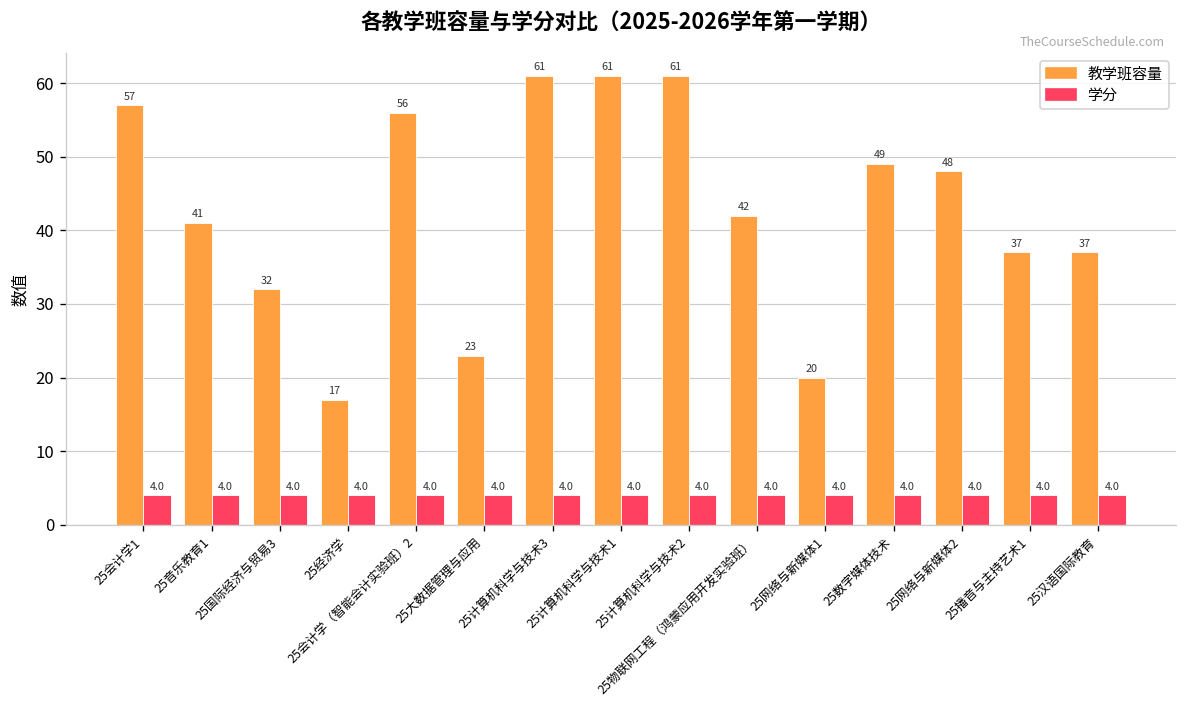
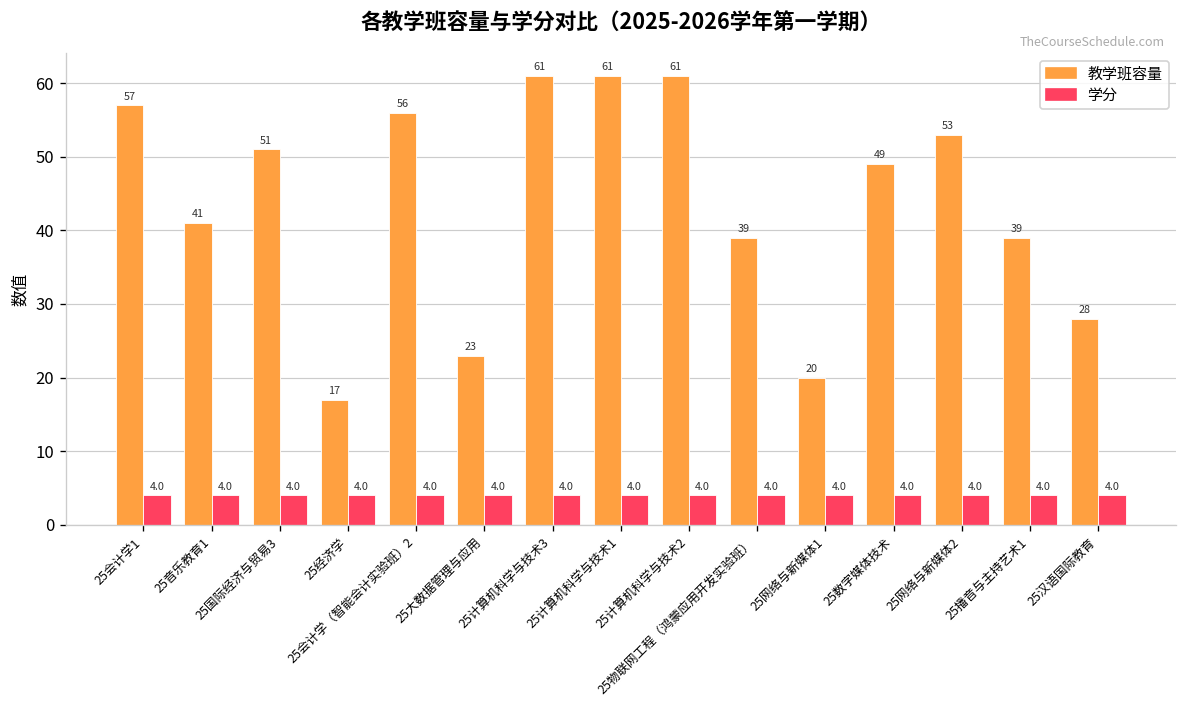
教学班容量, 25国际经济与贸易3: 32 -> 51
教学班容量, 25物联网工程（鸿蒙应用开发实验班）: 42 -> 39
教学班容量, 25网络与新媒体2: 48 -> 53
教学班容量, 25播音与主持艺术1: 37 -> 39
教学班容量, 25汉语国际教育: 37 -> 28
